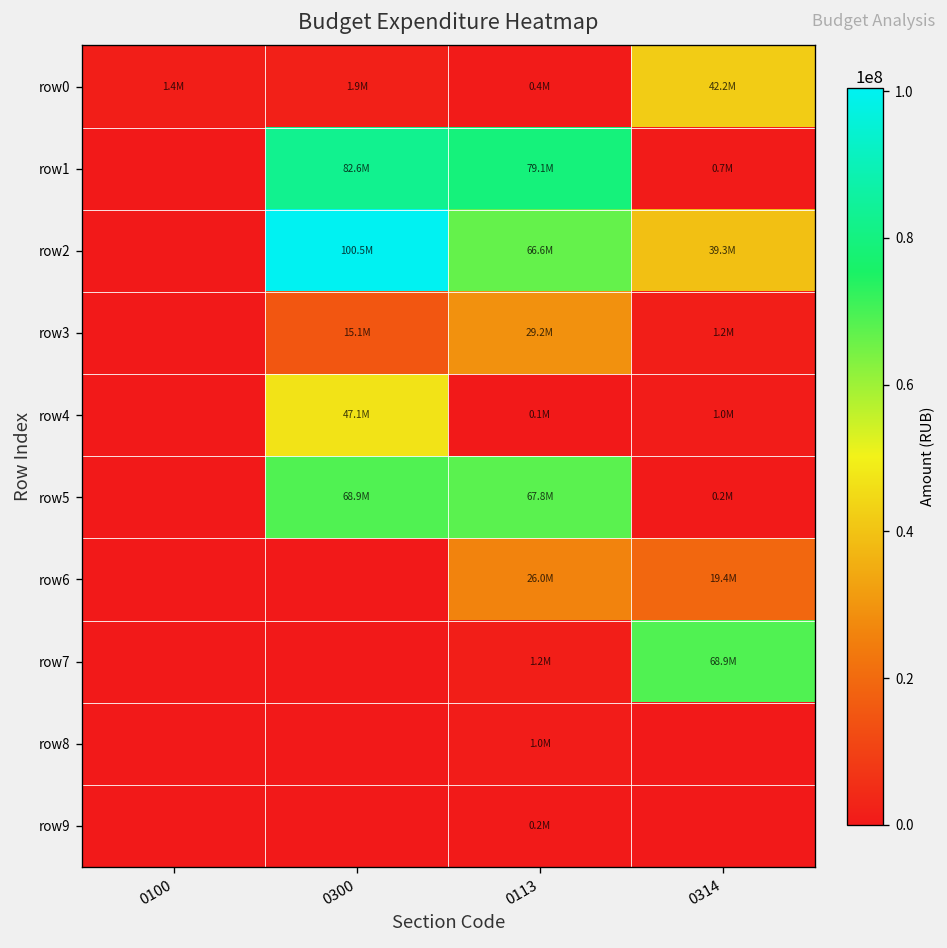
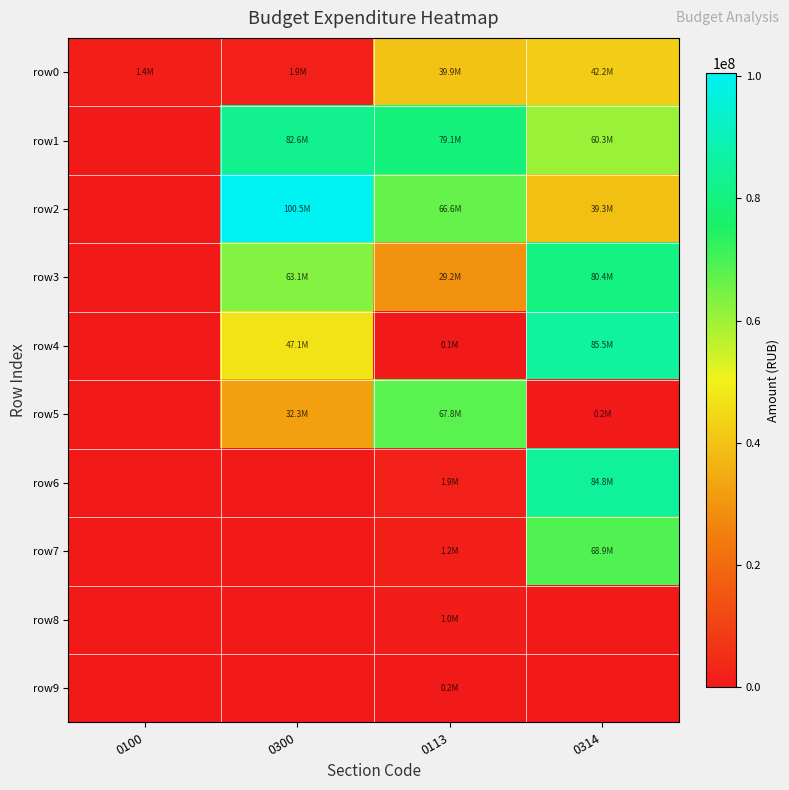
row0, 0113: 0.4M -> 39.9M
row1, 0314: 0.7M -> 60.3M
row3, 0300: 15.1M -> 63.1M
row3, 0314: 1.2M -> 80.4M
row4, 0314: 1.0M -> 85.5M
row5, 0300: 68.9M -> 32.3M
row6, 0113: 26.0M -> 1.9M
row6, 0314: 19.4M -> 84.8M
